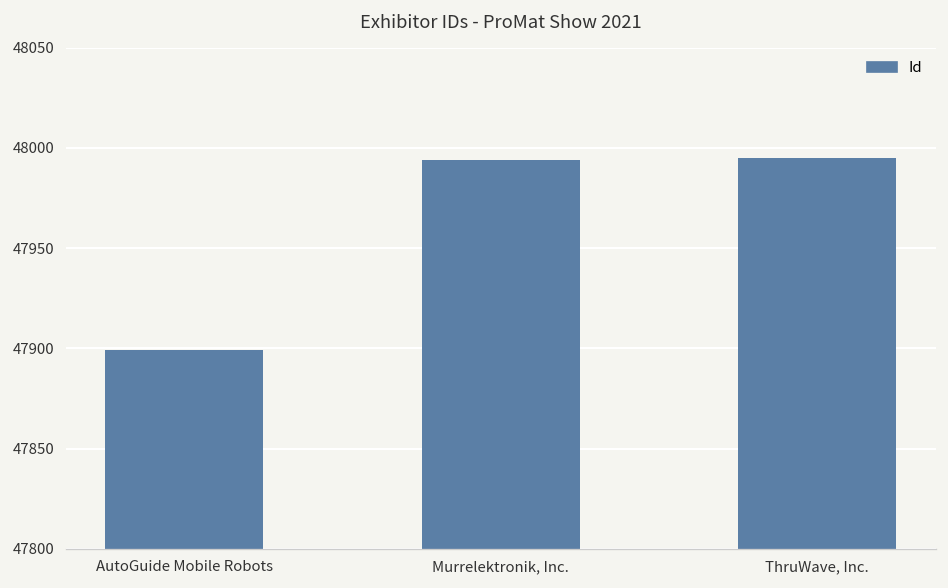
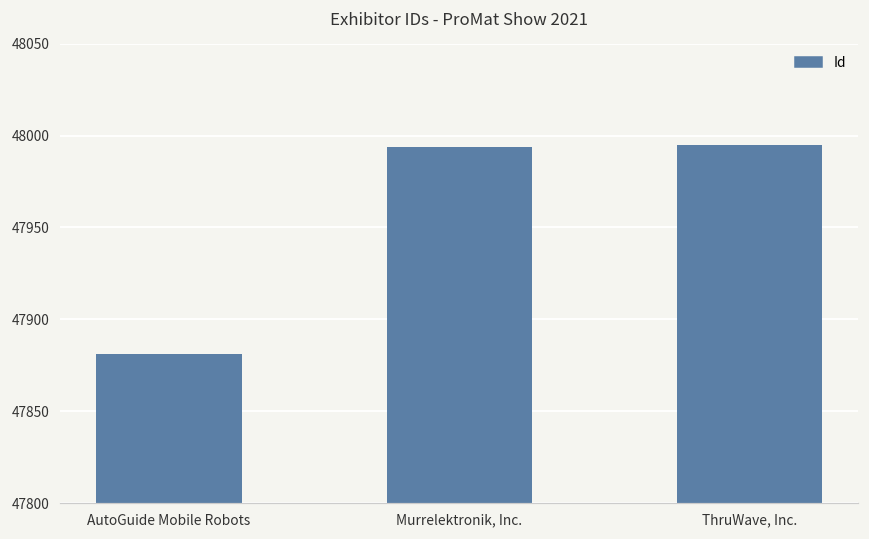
AutoGuide Mobile Robots: 47899 -> 47881
